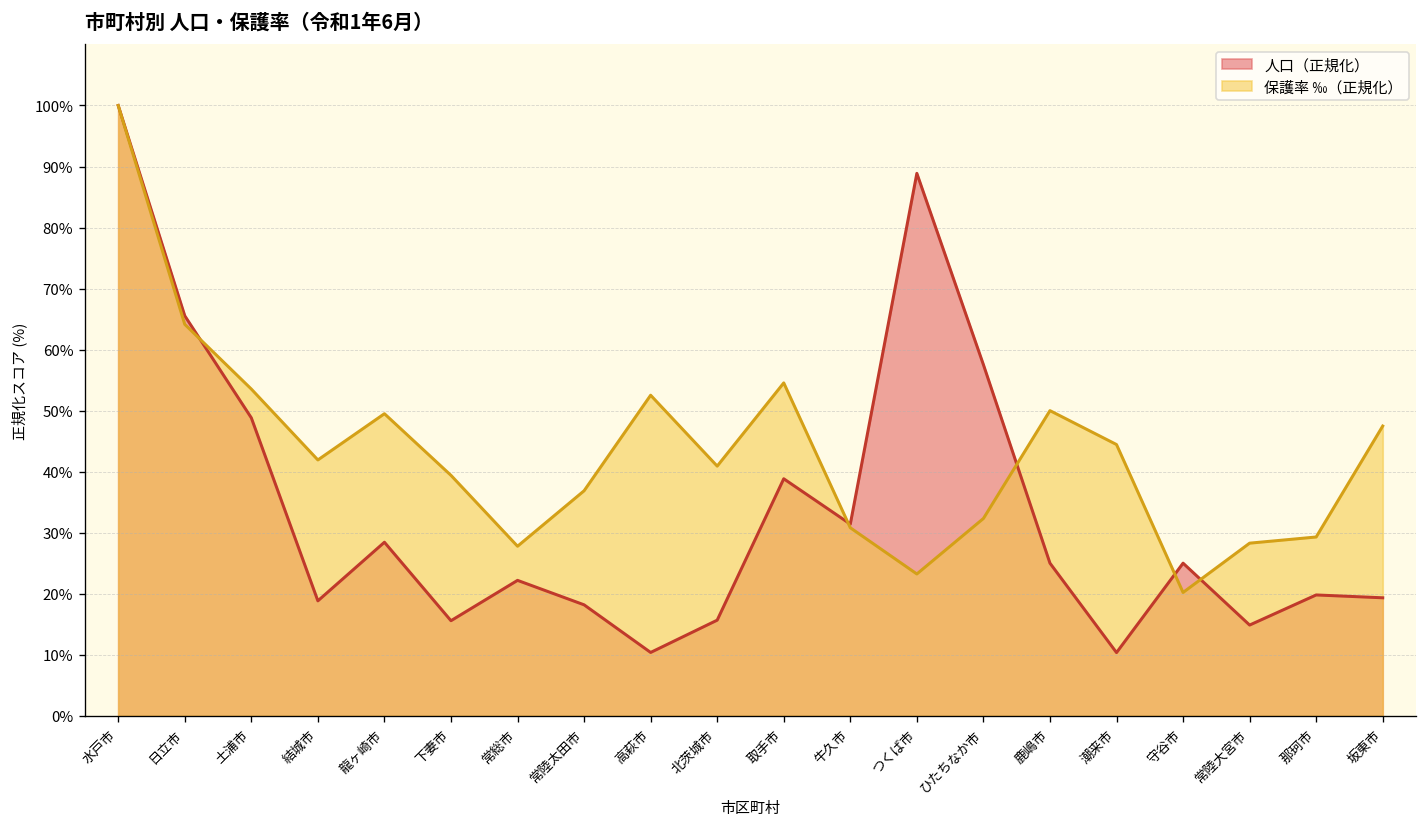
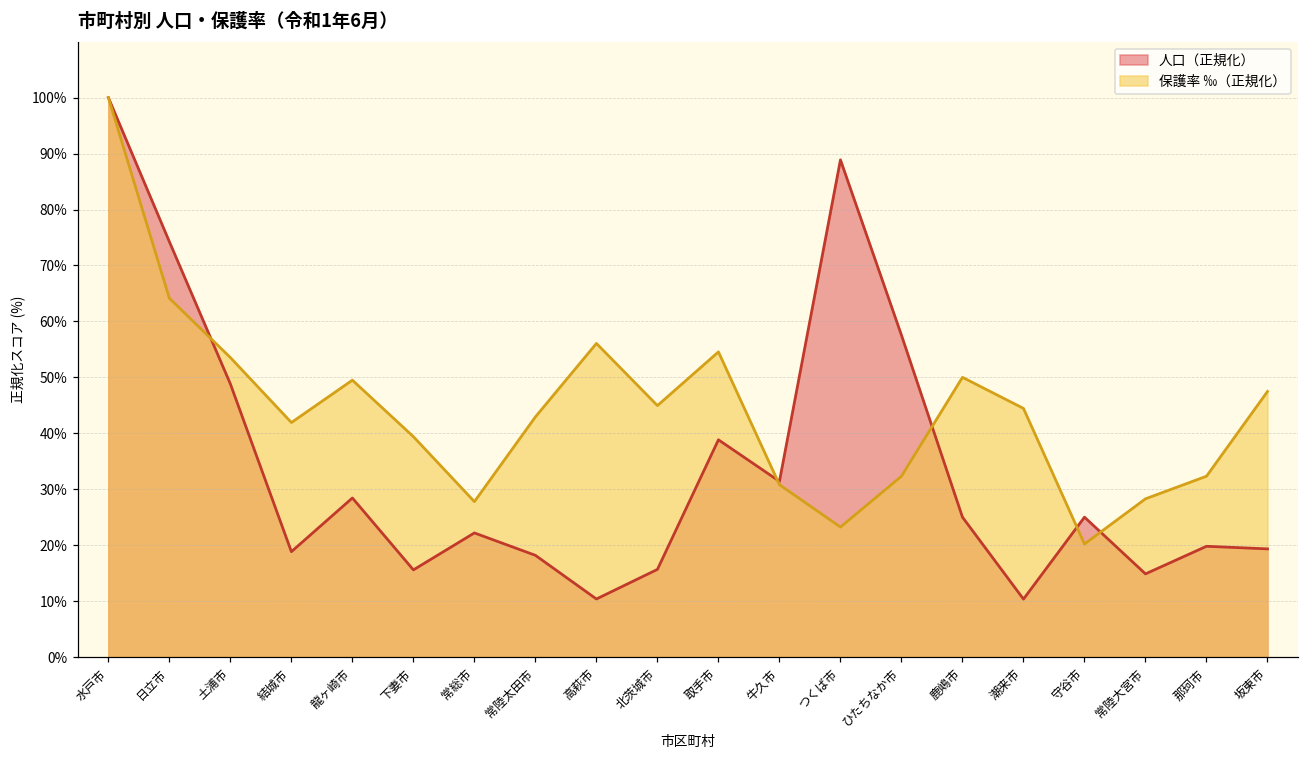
人口（正規化）, 日立市: 66% -> 74%
保護率 ‰（正規化）, 常陸太田市: 37% -> 43%
保護率 ‰（正規化）, 高萩市: 53% -> 56%
保護率 ‰（正規化）, 北茨城市: 41% -> 45%
保護率 ‰（正規化）, 那珂市: 29% -> 32%
